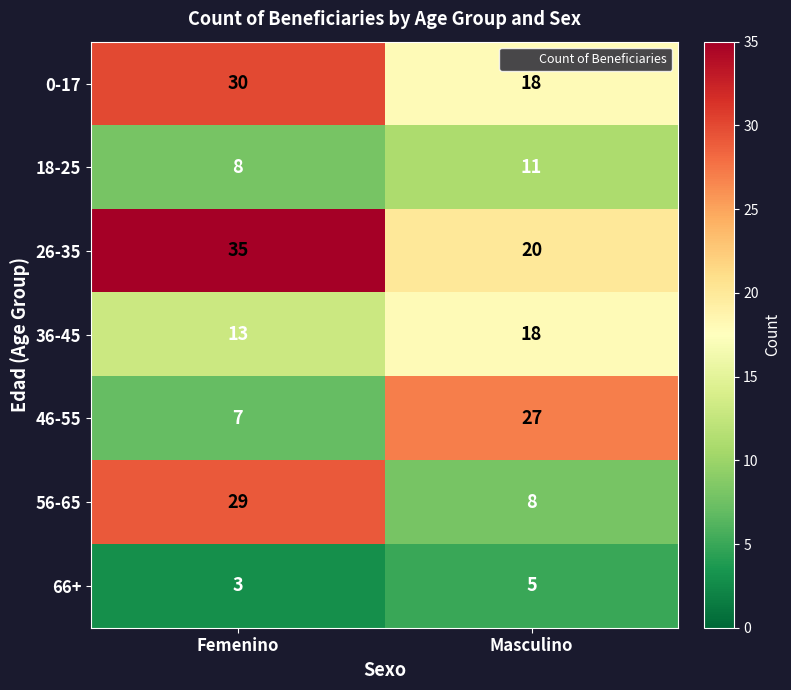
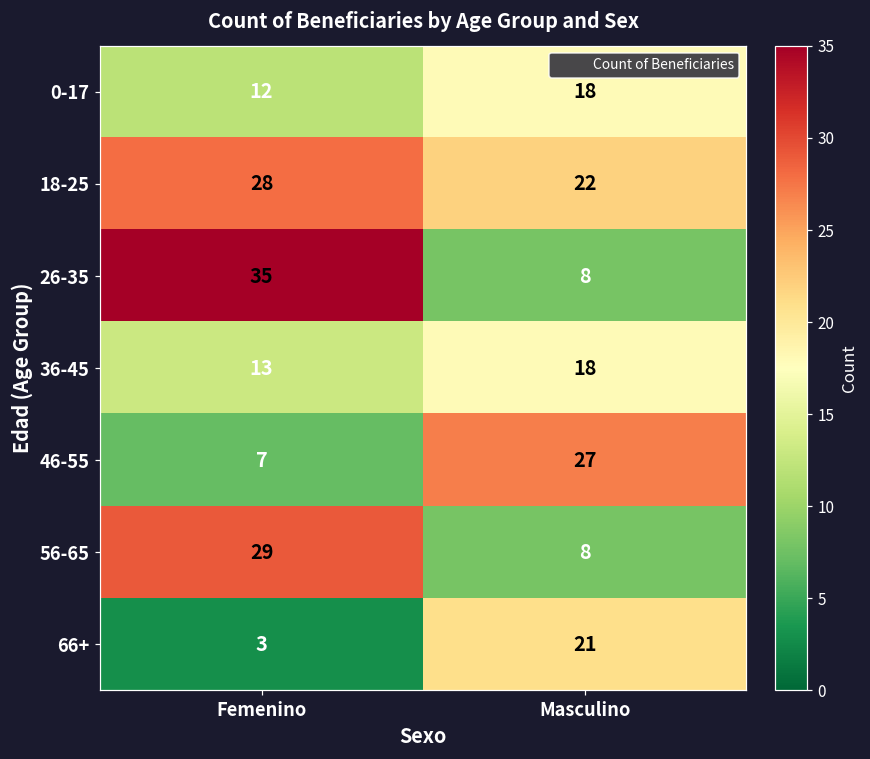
0-17, Femenino: 30 -> 12
18-25, Femenino: 8 -> 28
18-25, Masculino: 11 -> 22
26-35, Masculino: 20 -> 8
66+, Masculino: 5 -> 21
